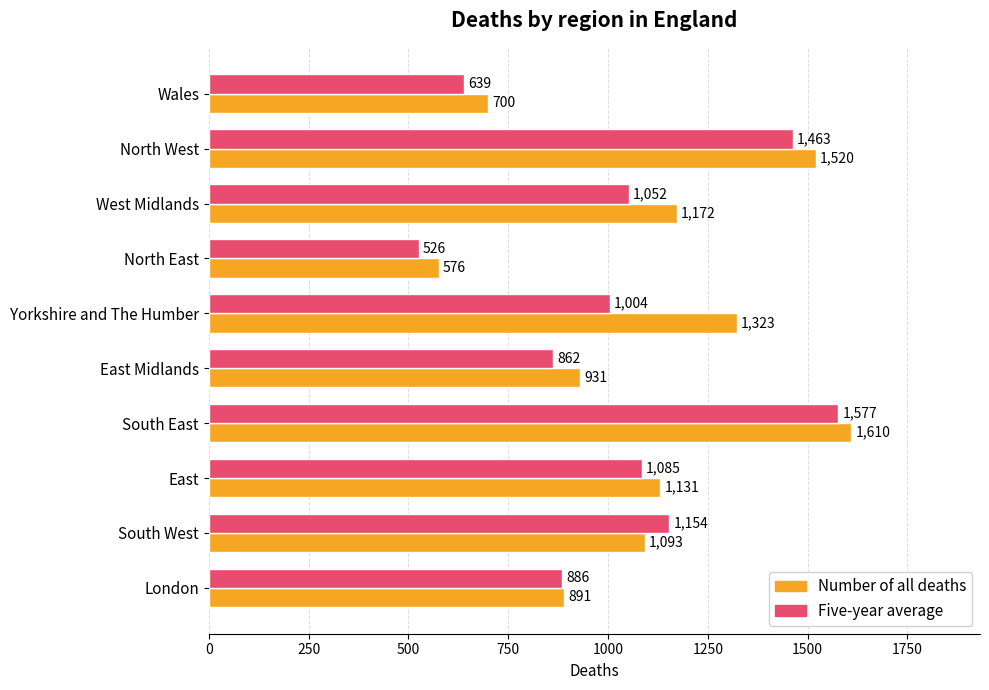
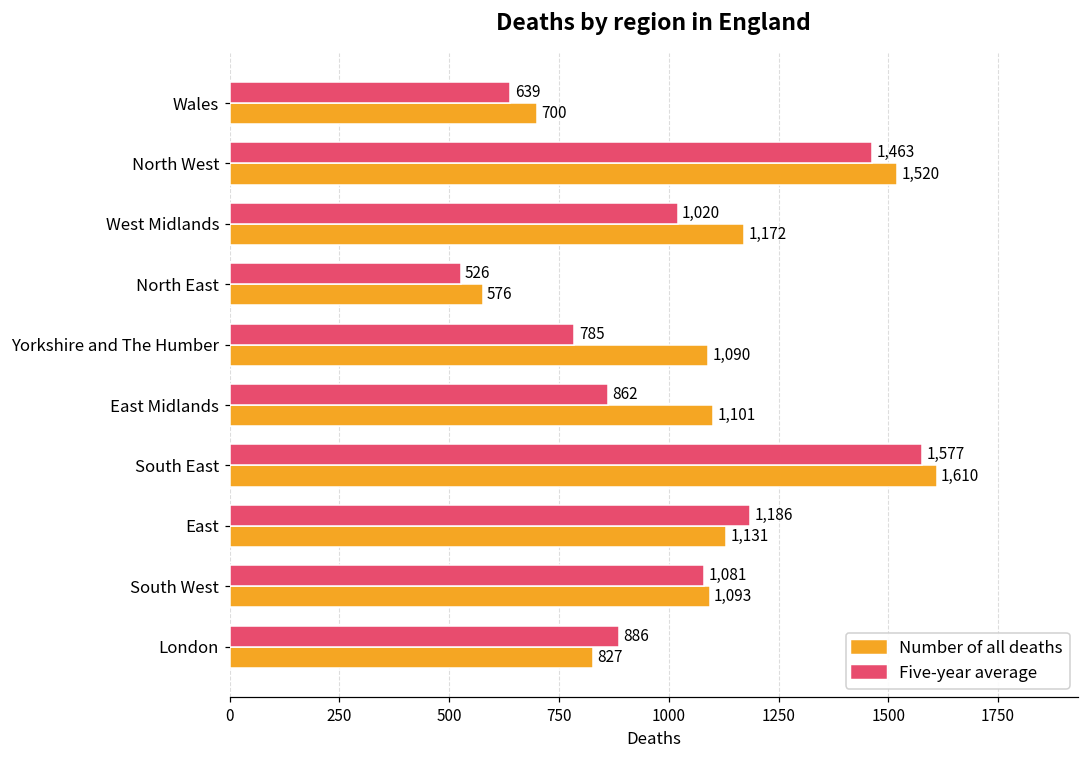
Five-year average, West Midlands: 1,052 -> 1,020
Five-year average, Yorkshire and The Humber: 1,004 -> 785
Number of all deaths, Yorkshire and The Humber: 1,323 -> 1,090
Number of all deaths, East Midlands: 931 -> 1,101
Five-year average, East: 1,085 -> 1,186
Five-year average, South West: 1,154 -> 1,081
Number of all deaths, London: 891 -> 827
